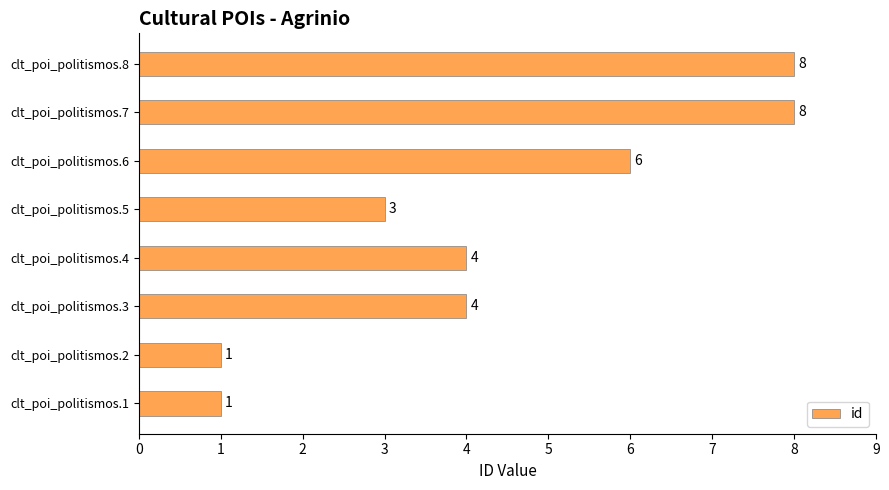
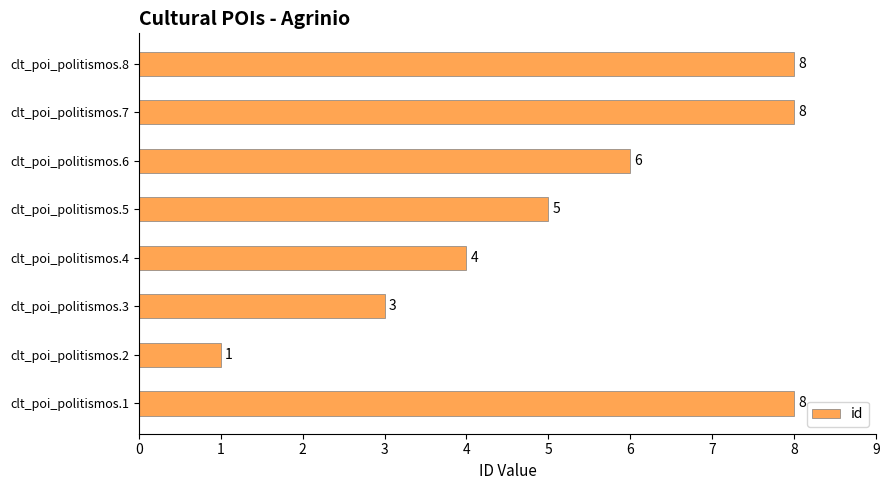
clt_poi_politismos.5: 3 -> 5
clt_poi_politismos.3: 4 -> 3
clt_poi_politismos.1: 1 -> 8
